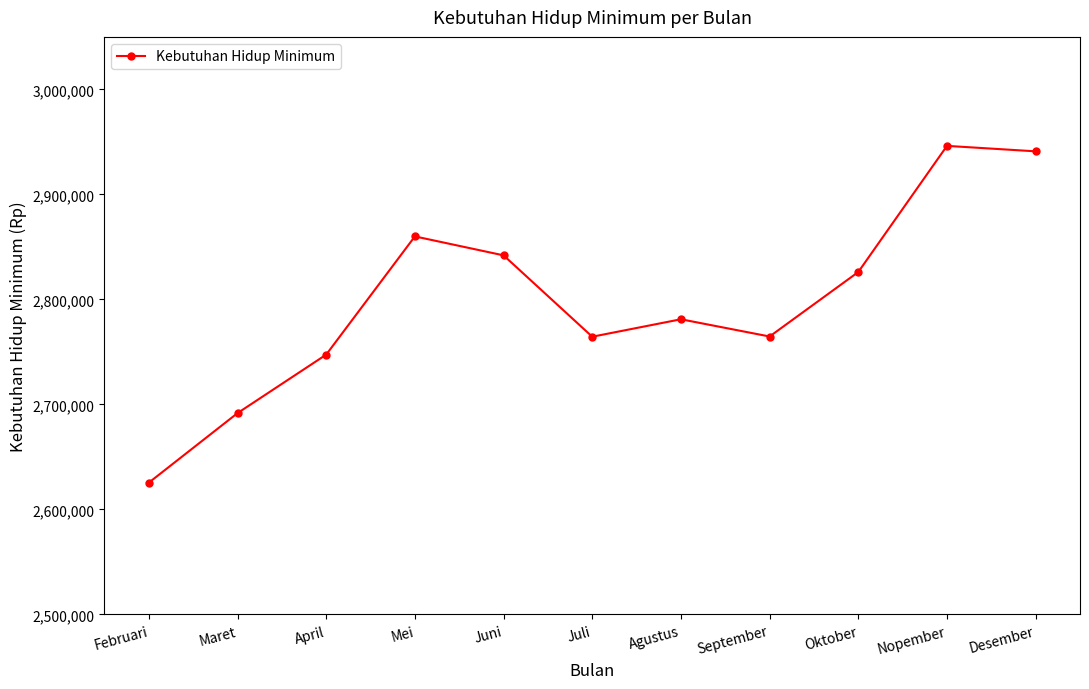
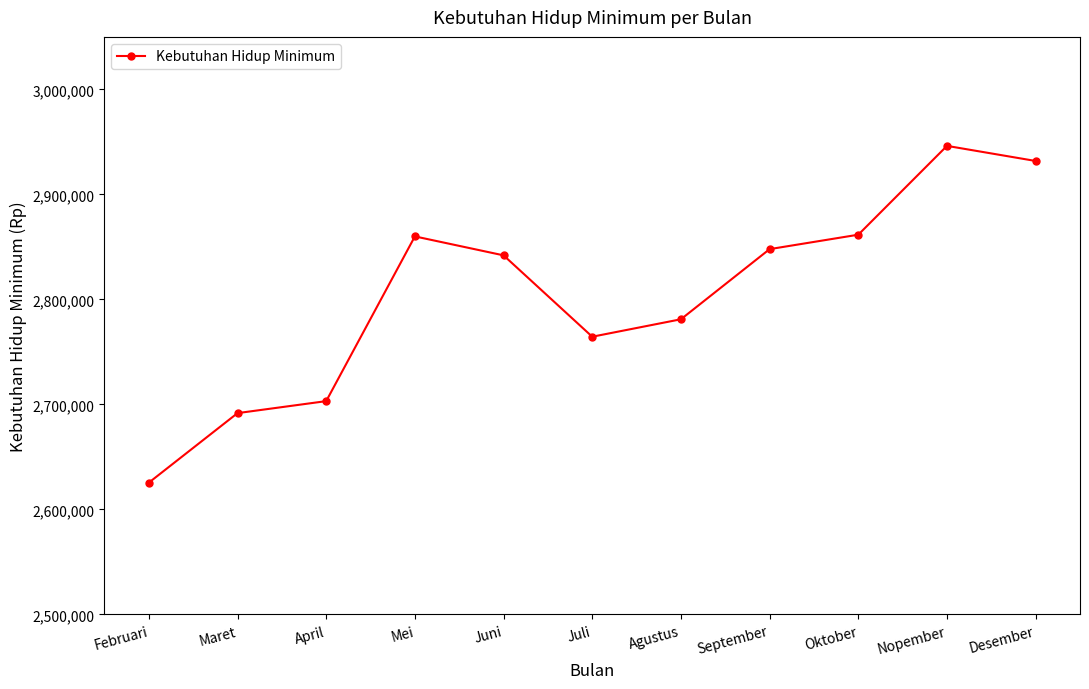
April: 2,747,000 -> 2,703,000
September: 2,765,000 -> 2,848,000
Oktober: 2,826,000 -> 2,862,000
Desember: 2,941,000 -> 2,932,000
